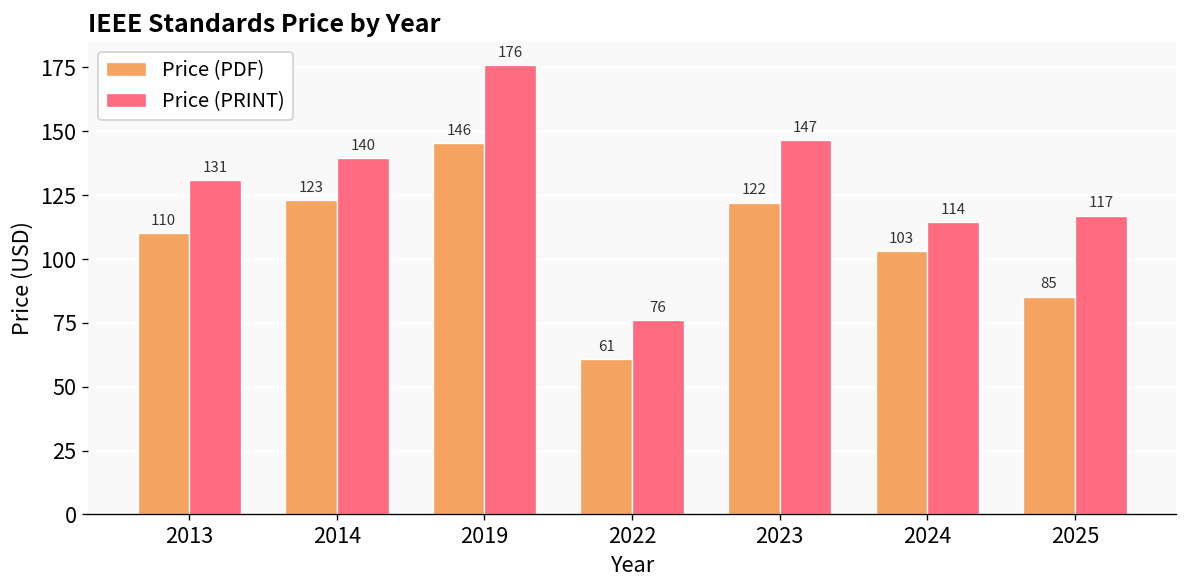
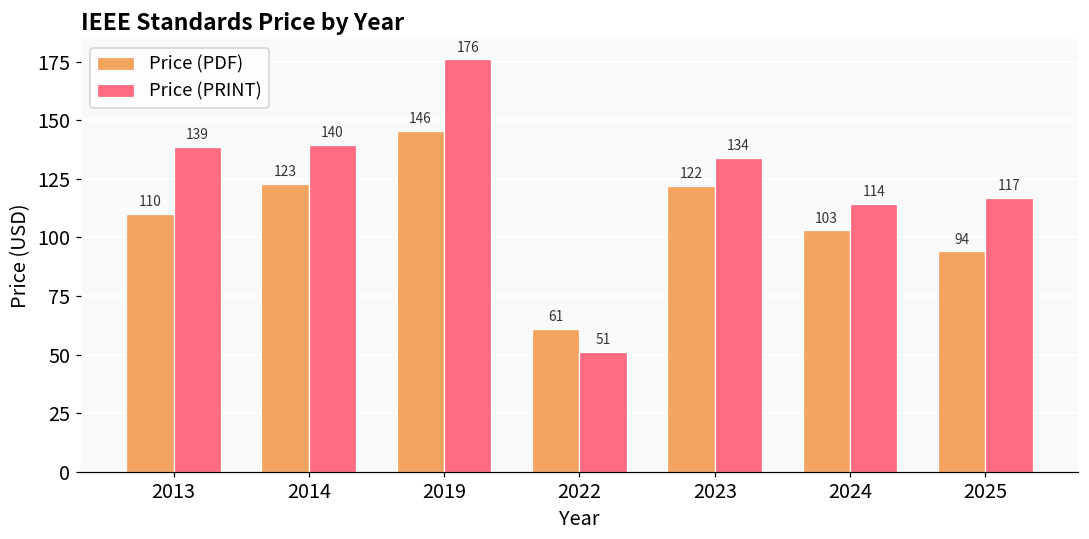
Price (PRINT), 2013: 131 -> 139
Price (PRINT), 2022: 76 -> 51
Price (PRINT), 2023: 147 -> 134
Price (PDF), 2025: 85 -> 94
